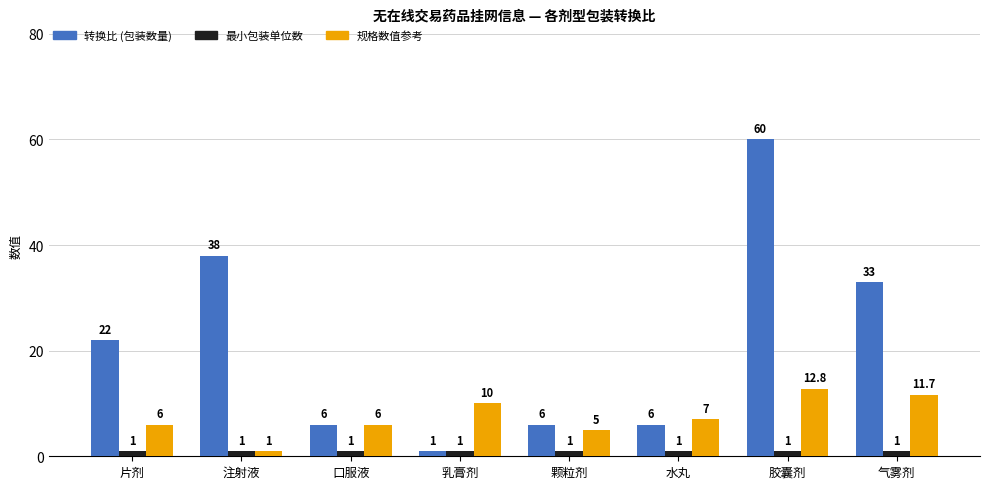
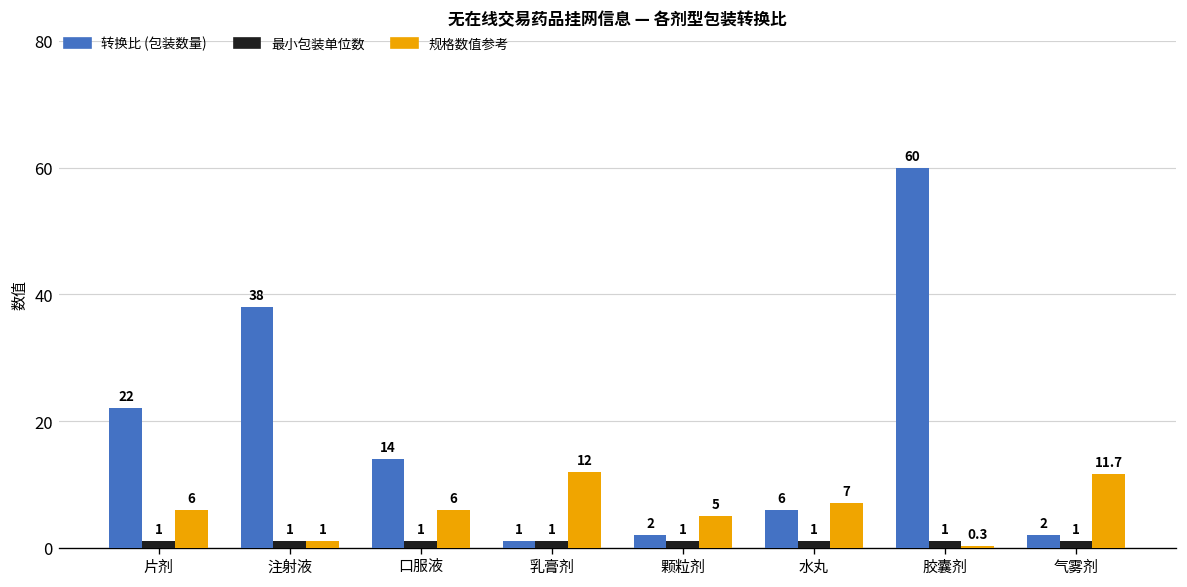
转换比 (包装数量), 口服液: 6 -> 14
规格数值参考, 乳膏剂: 10 -> 12
转换比 (包装数量), 颗粒剂: 6 -> 2
规格数值参考, 胶囊剂: 12.8 -> 0.3
转换比 (包装数量), 气雾剂: 33 -> 2
